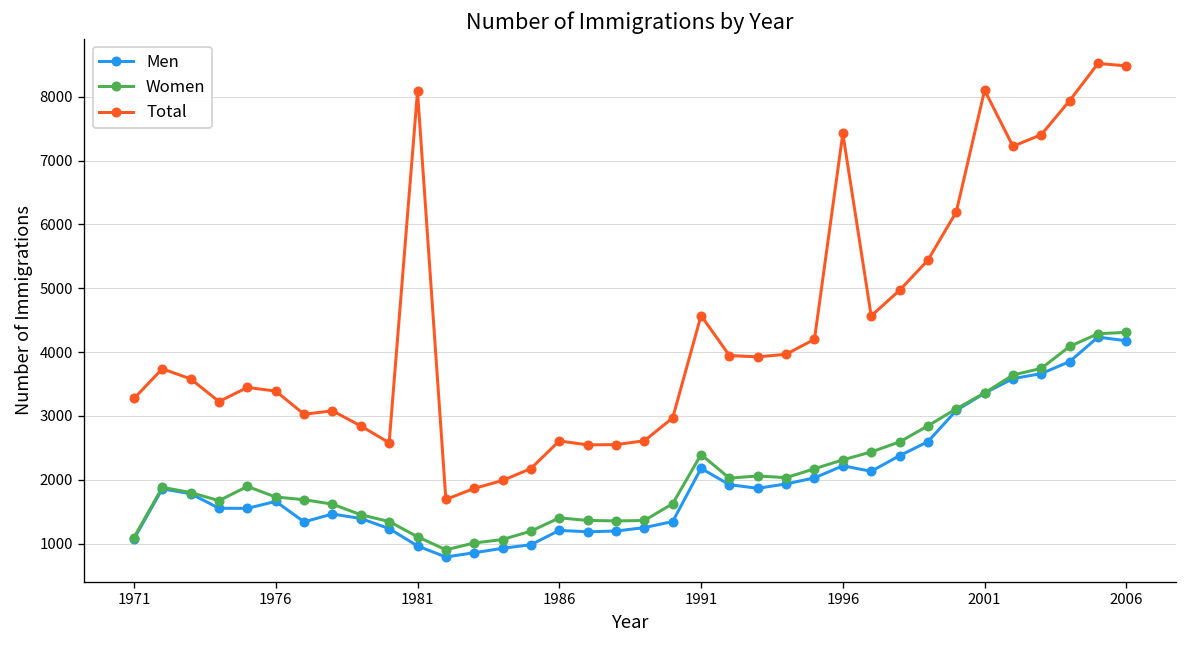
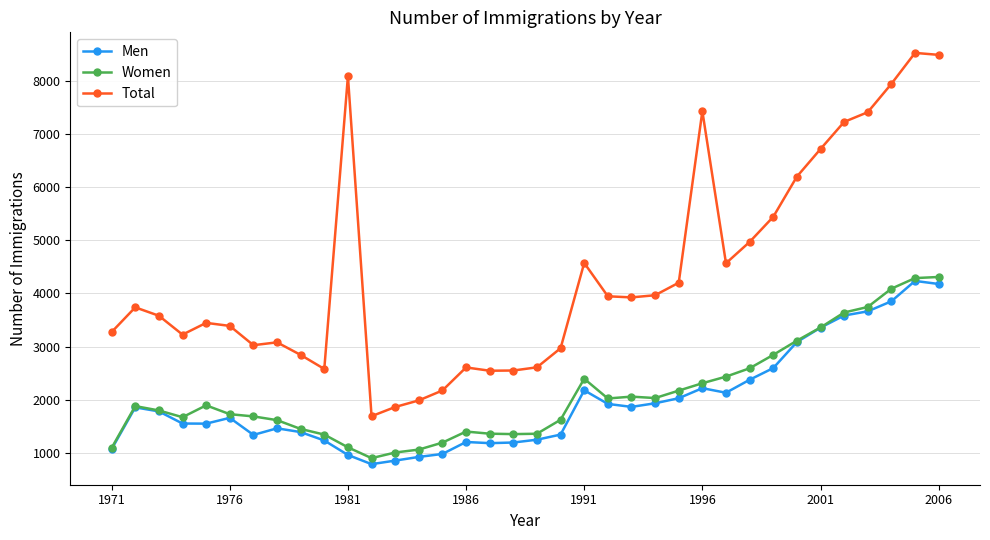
Total, 2001: 8100 -> 6700
